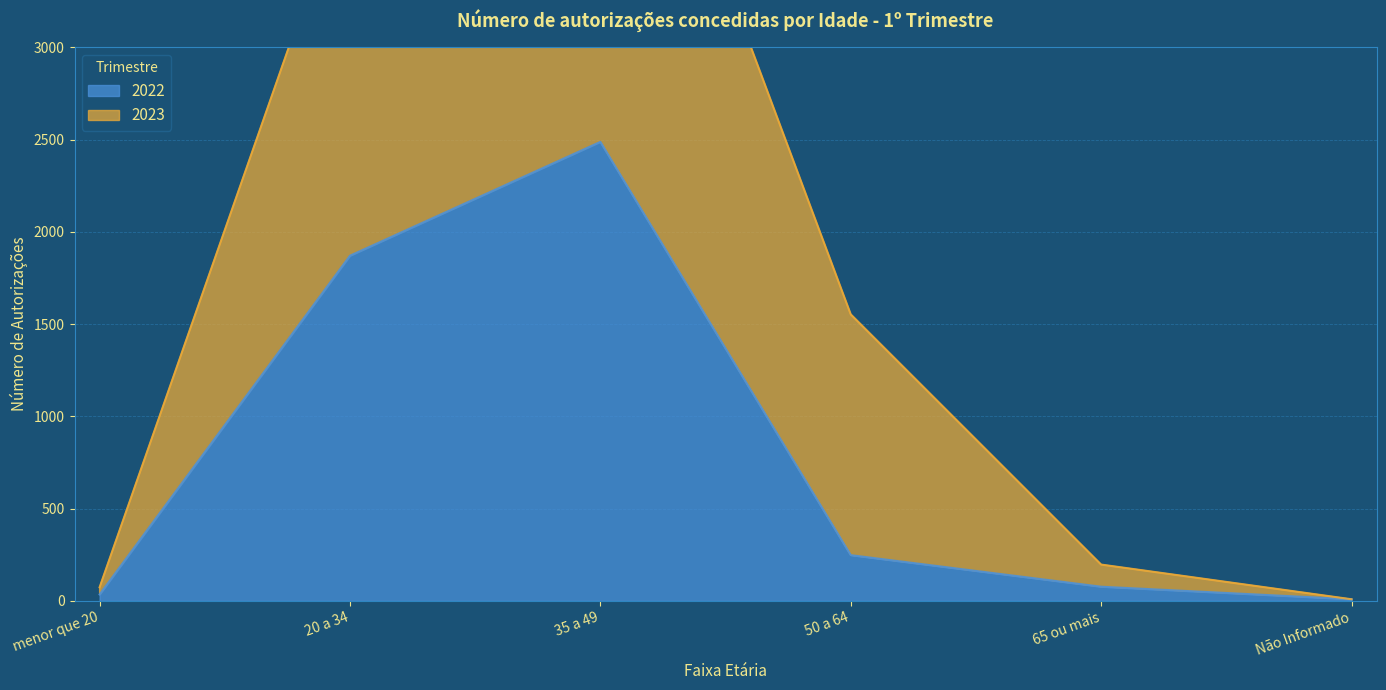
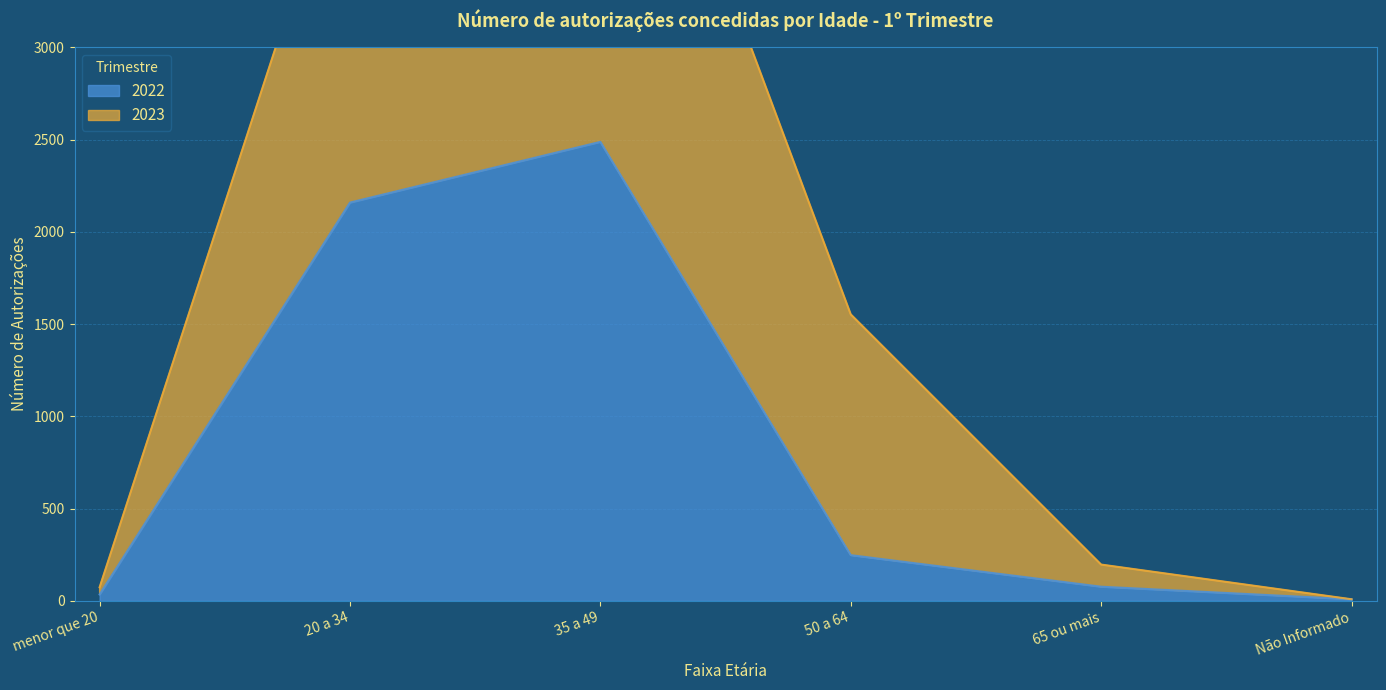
2022, 20 a 34: 1870 -> 2160
